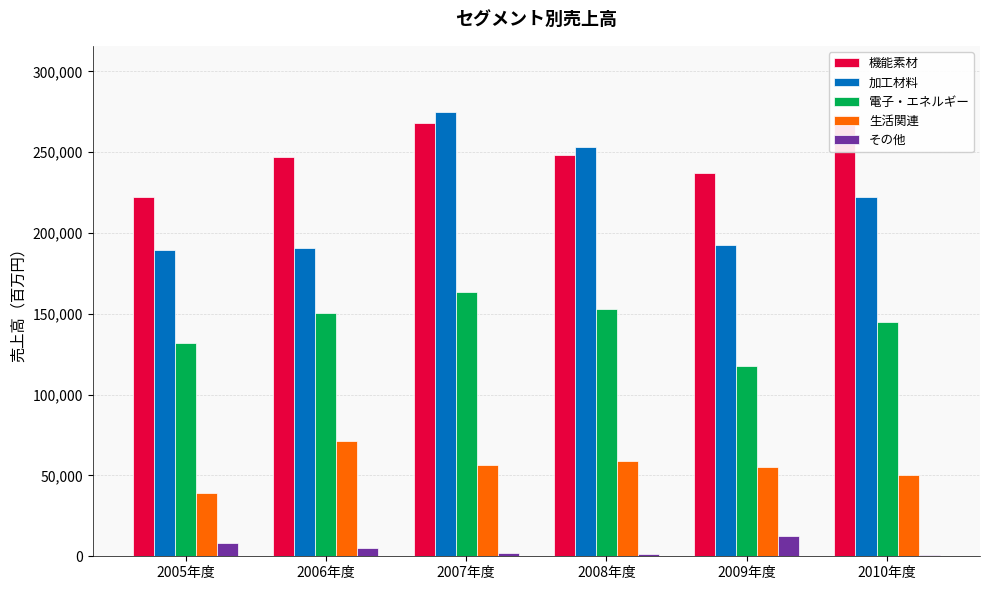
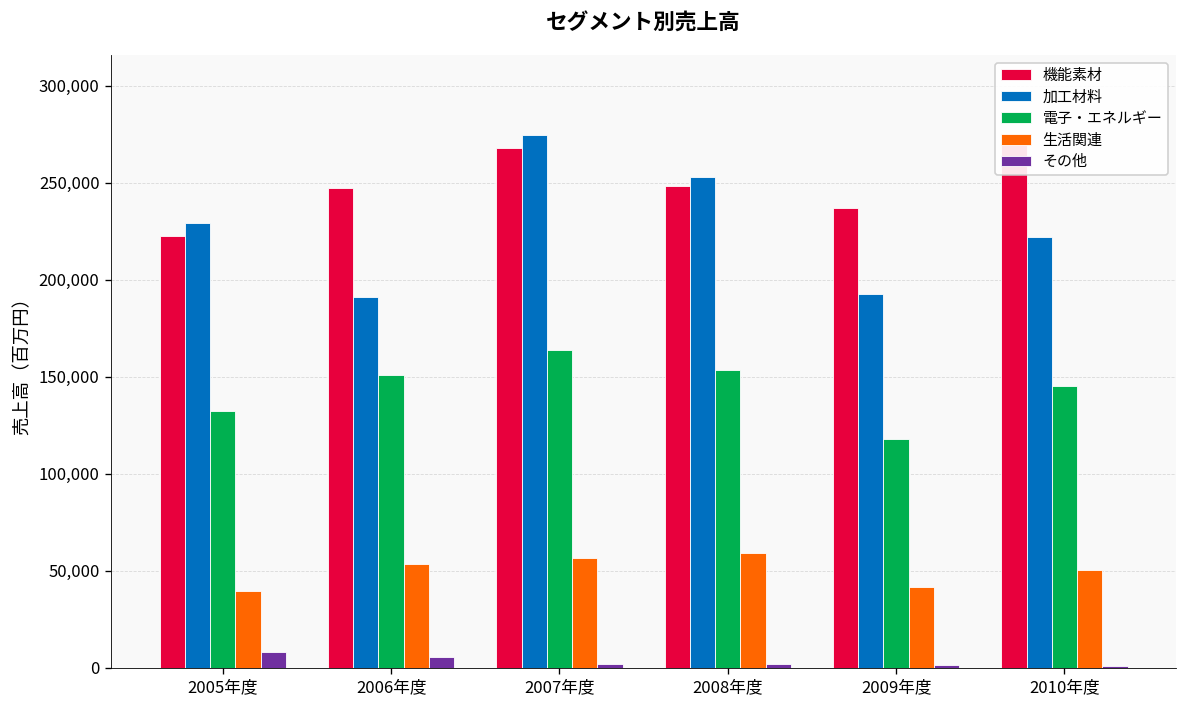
加工材料, 2005年度: 189,000 -> 229,000
生活関連, 2006年度: 71,000 -> 54,000
生活関連, 2009年度: 56,000 -> 42,000
その他, 2009年度: 12,000 -> 1,000
